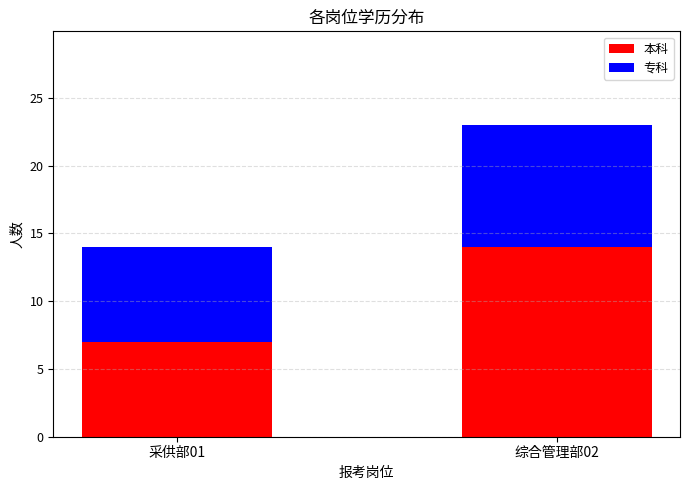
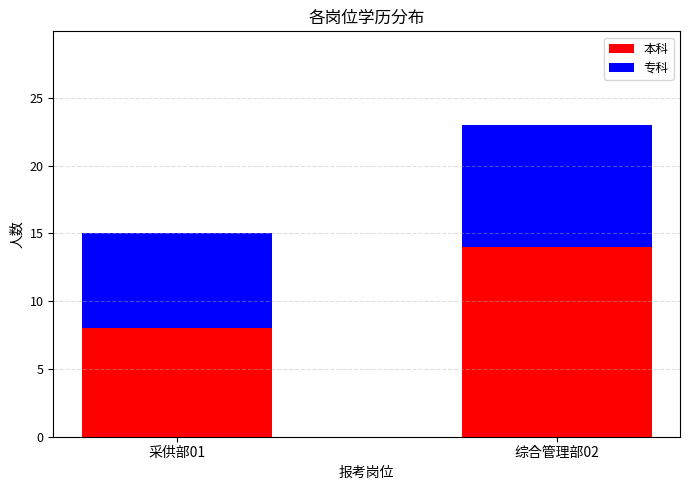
本科, 采供部01: 7 -> 8
